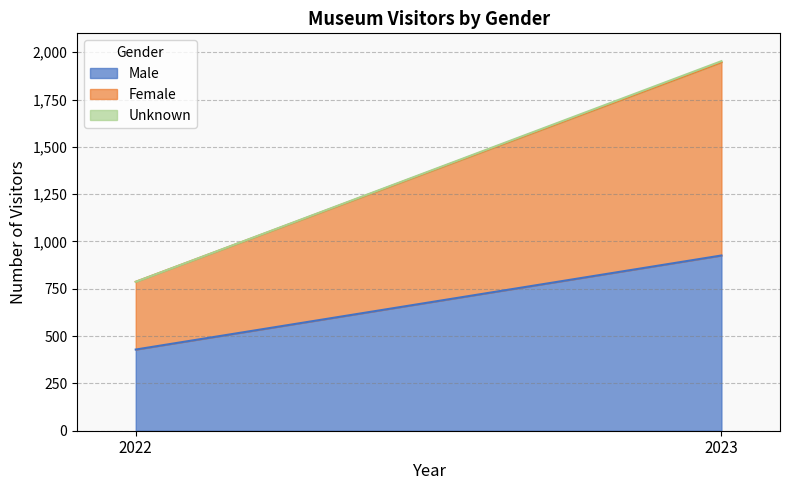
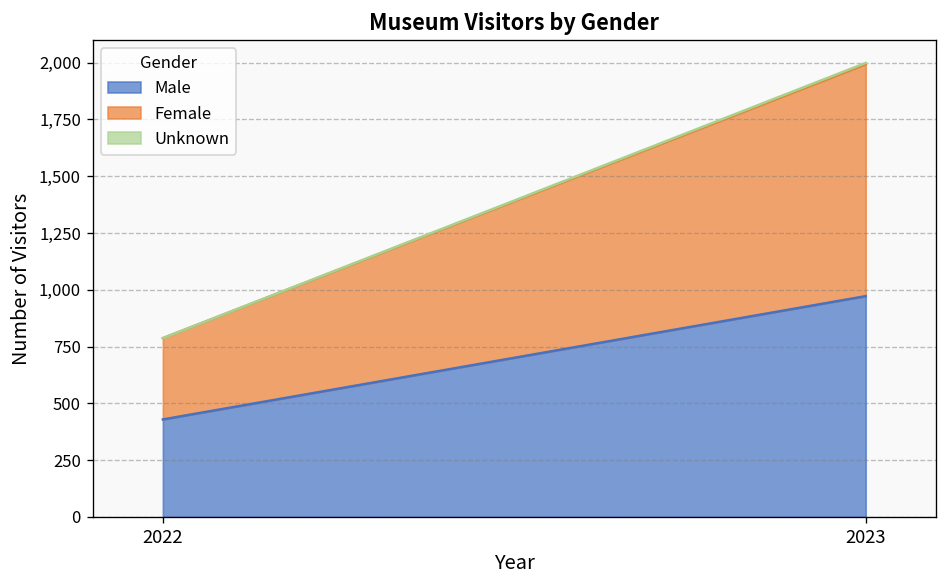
Male, 2023: 930 -> 970
